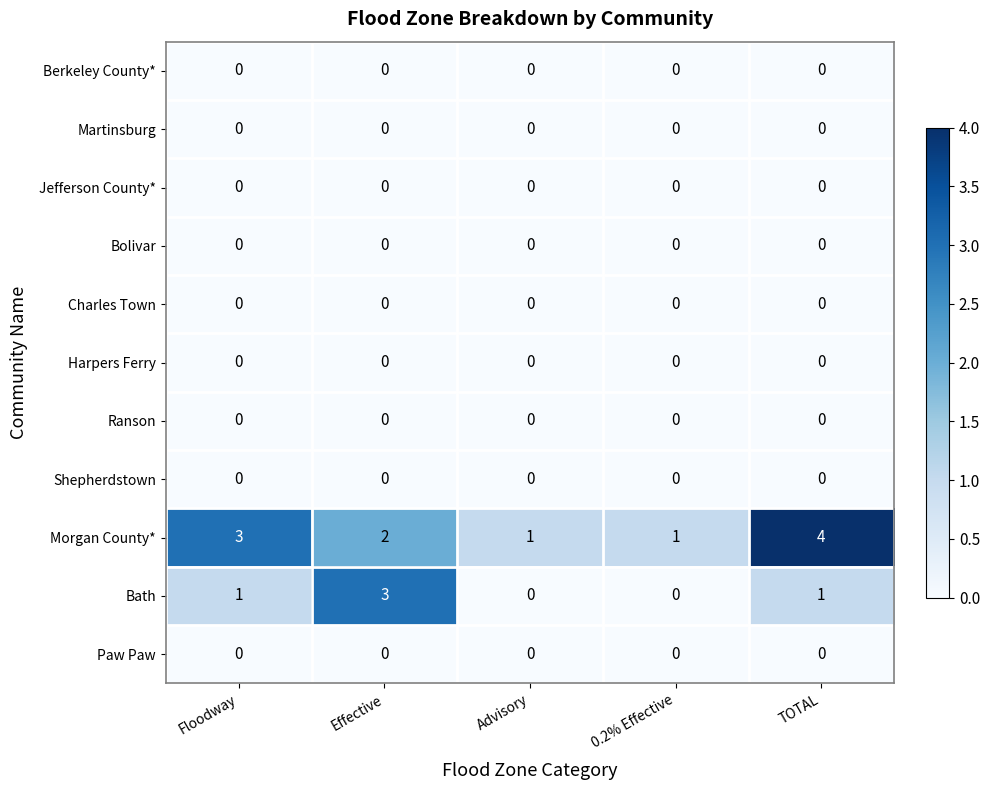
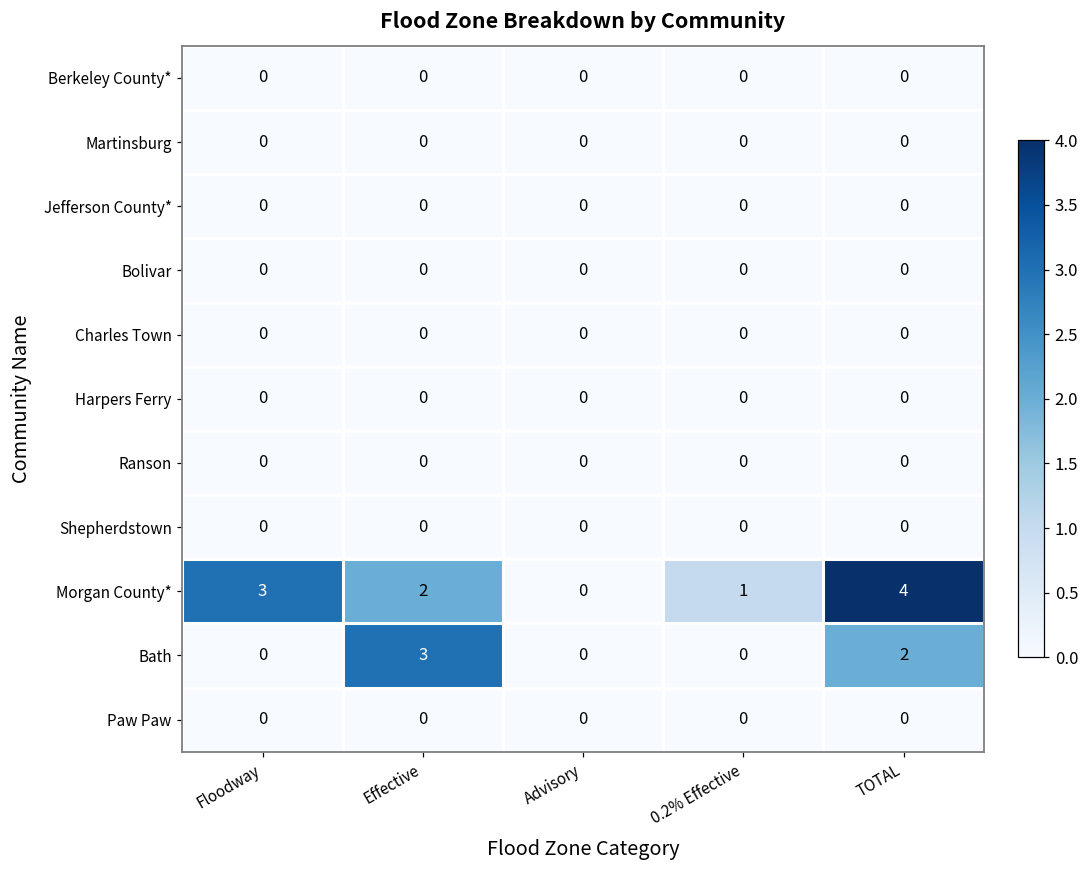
Morgan County*, Advisory: 1 -> 0
Bath, Floodway: 1 -> 0
Bath, TOTAL: 1 -> 2
